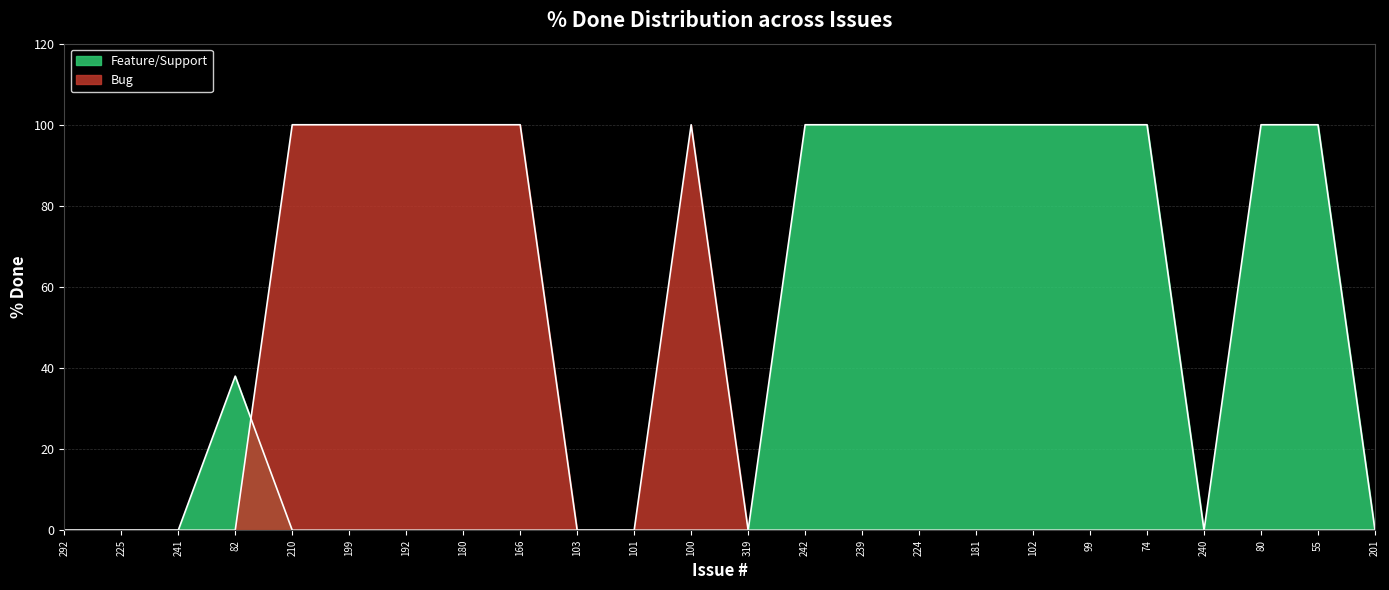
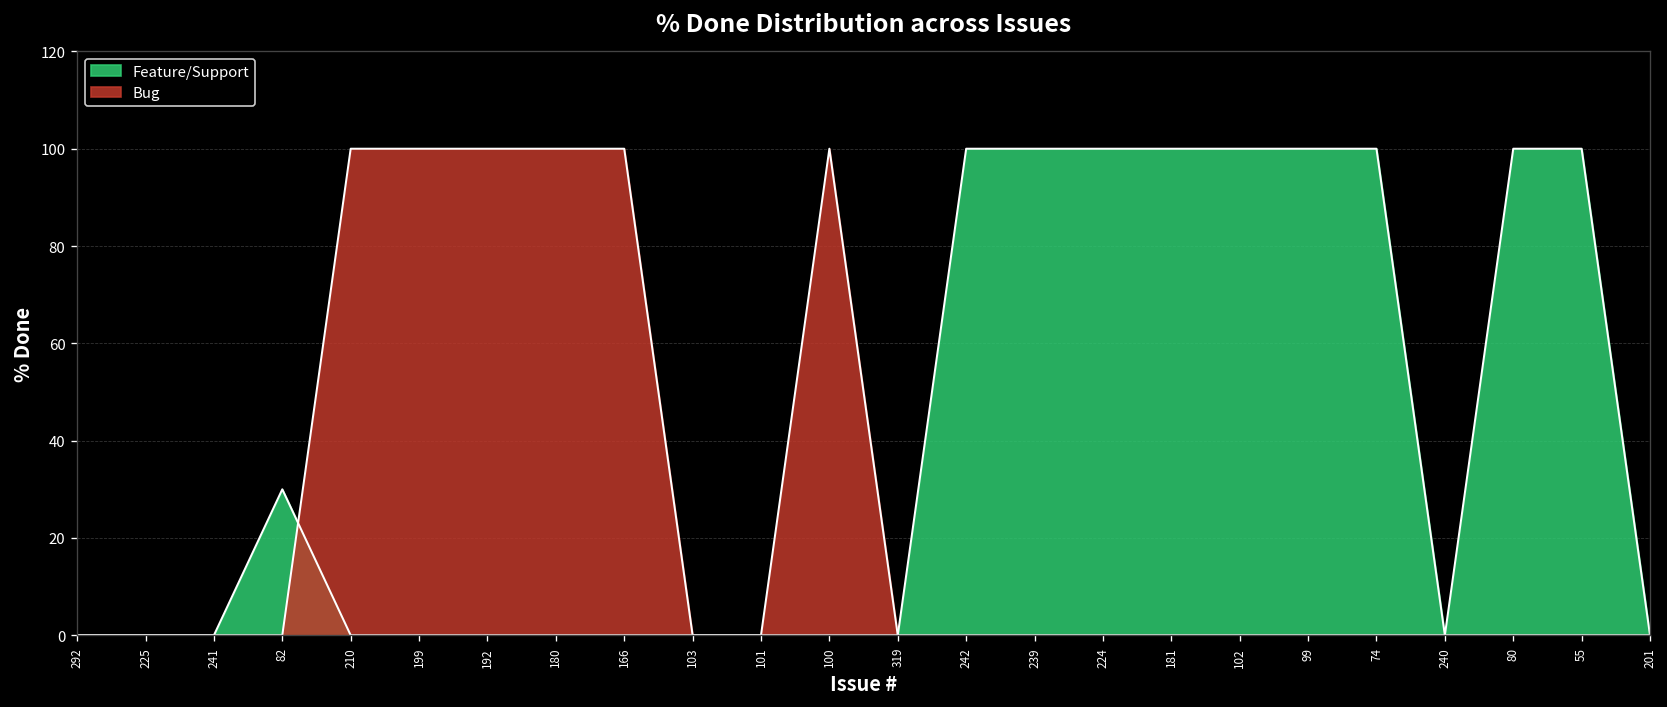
Feature/Support, 82: 38 -> 30
